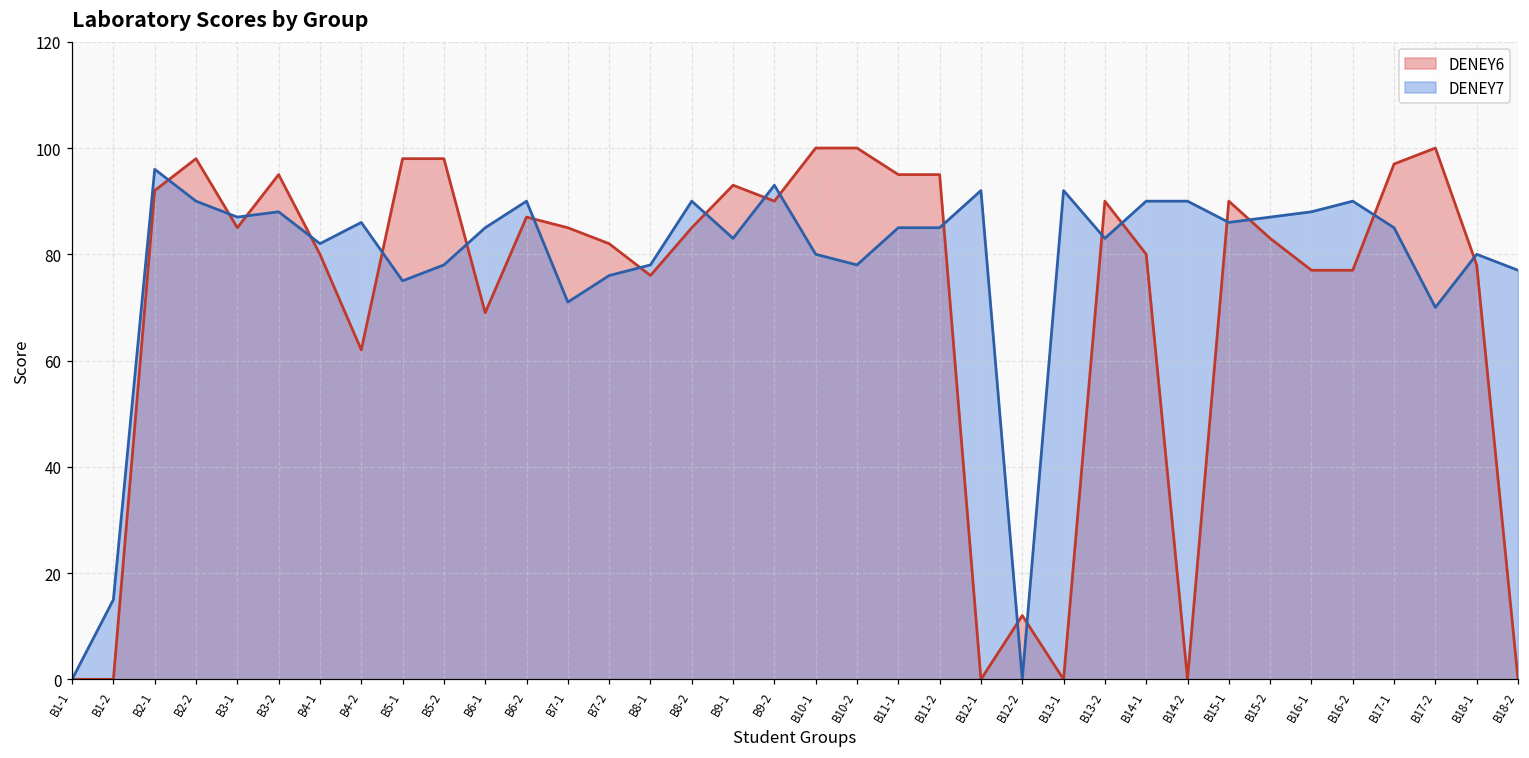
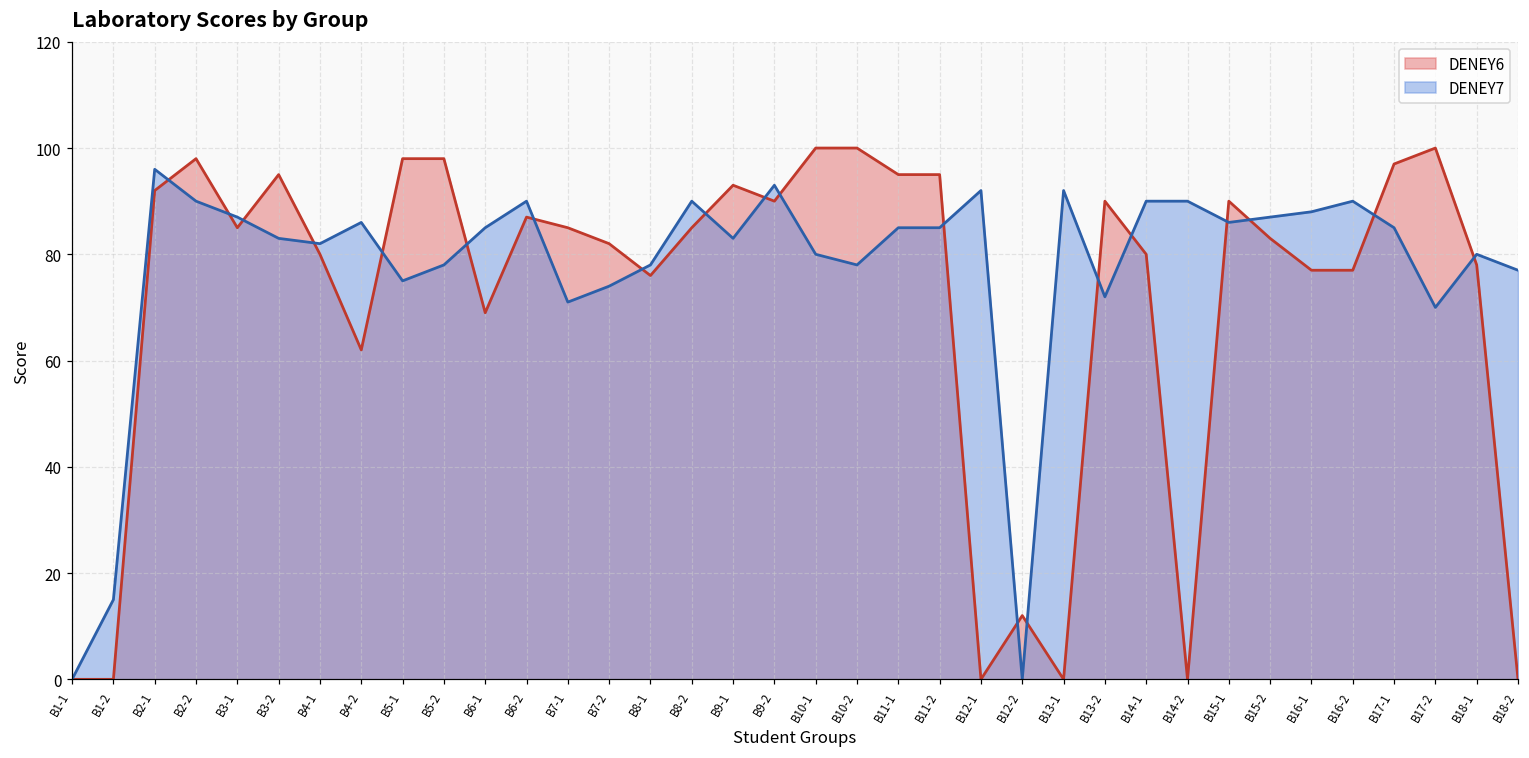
DENEY7, B3-2: 88 -> 83
DENEY7, B7-2: 76 -> 74
DENEY7, B13-2: 83 -> 72
